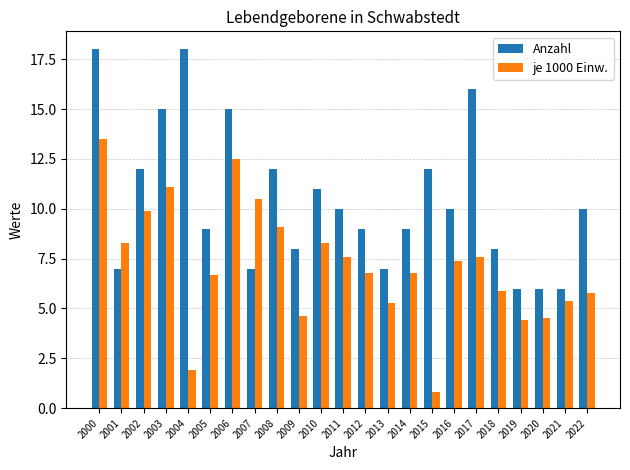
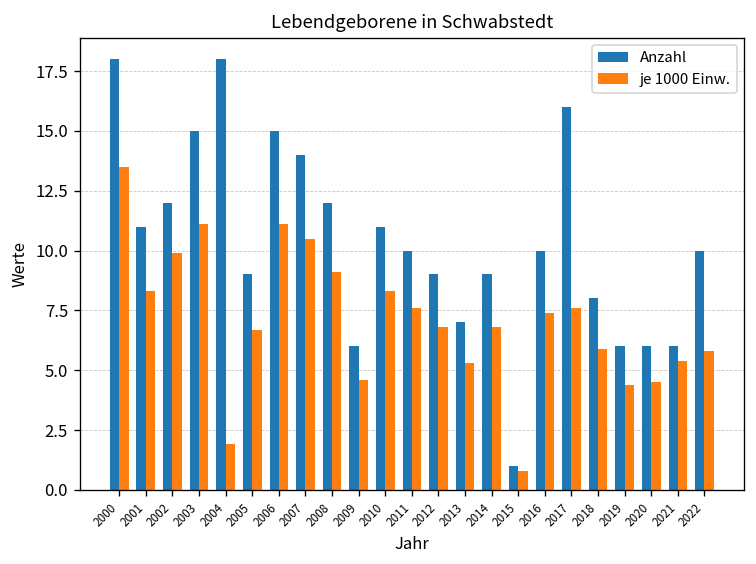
Anzahl, 2001: 7 -> 11
je 1000 Einw., 2006: 12.5 -> 11.1
Anzahl, 2007: 7 -> 14
Anzahl, 2009: 8 -> 6
Anzahl, 2015: 12 -> 1
